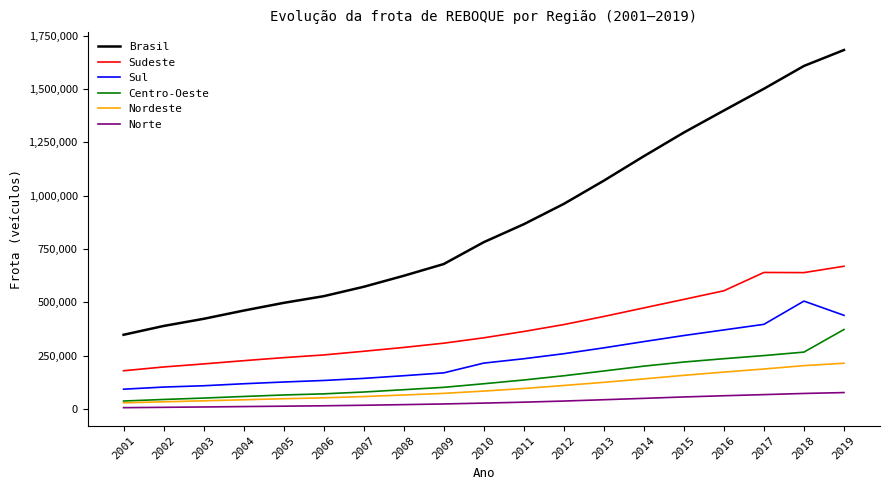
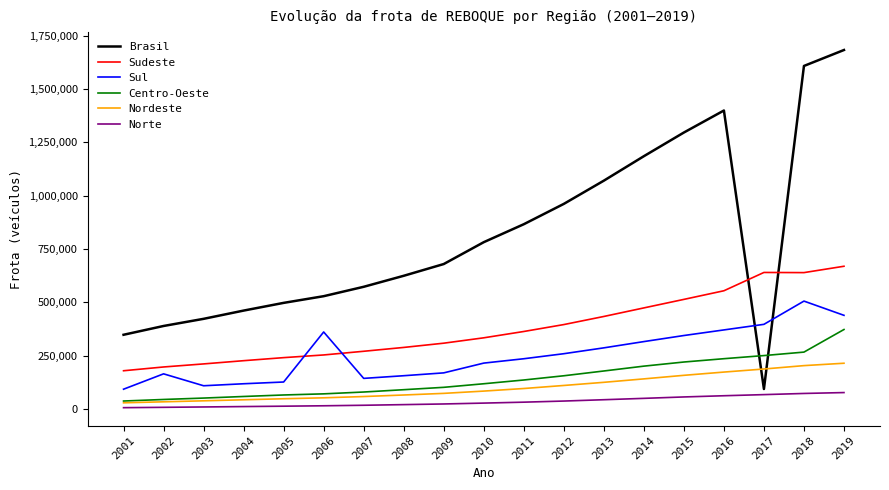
Sul, 2002: 100,000 -> 170,000
Sul, 2006: 130,000 -> 360,000
Brasil, 2017: 1,500,000 -> 90,000
